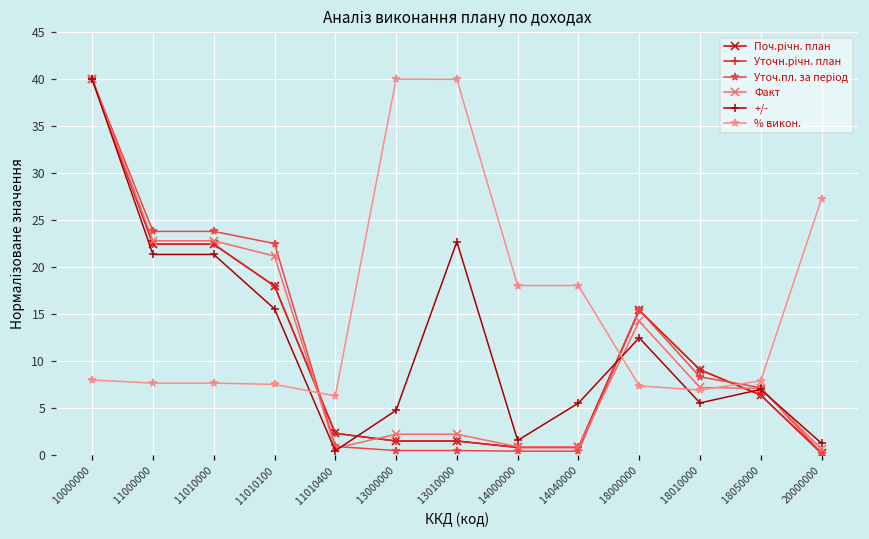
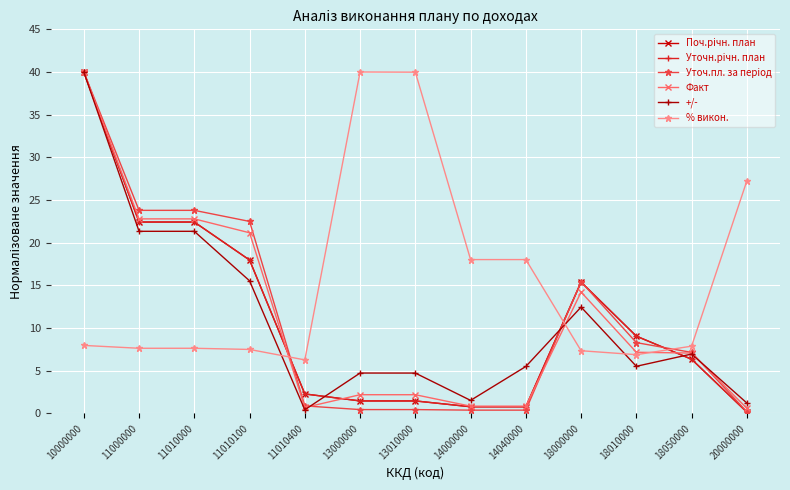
+/-, 13010000: 23 -> 5
